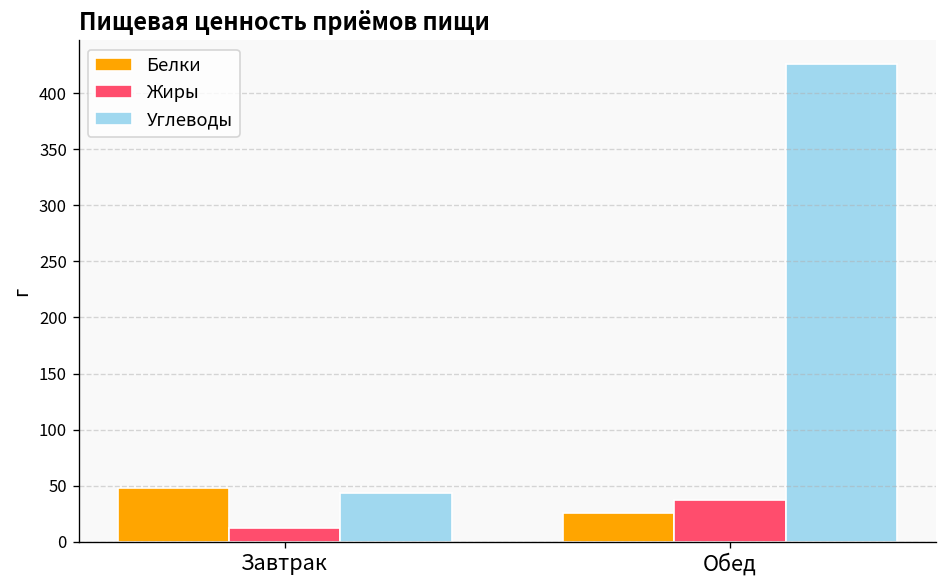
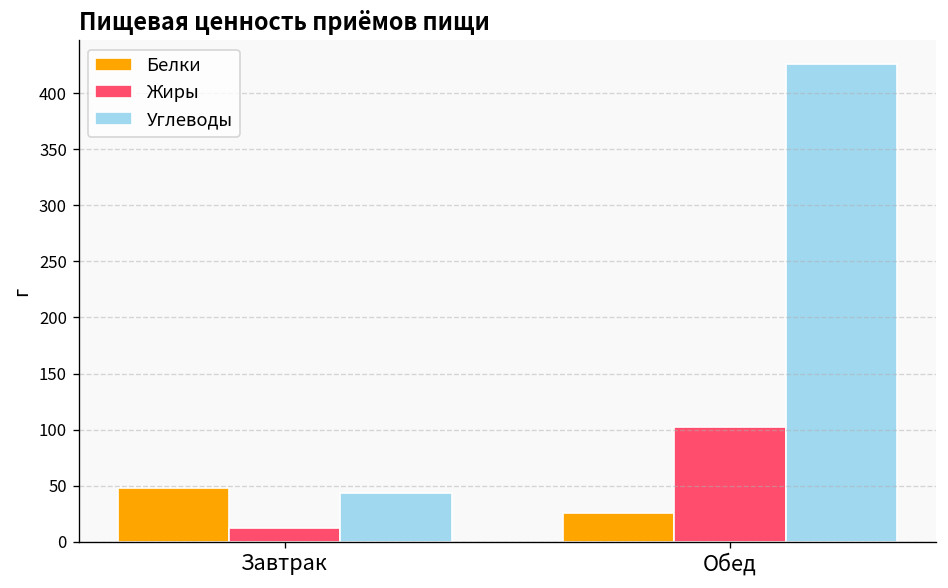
Жиры, Обед: 40 -> 100
